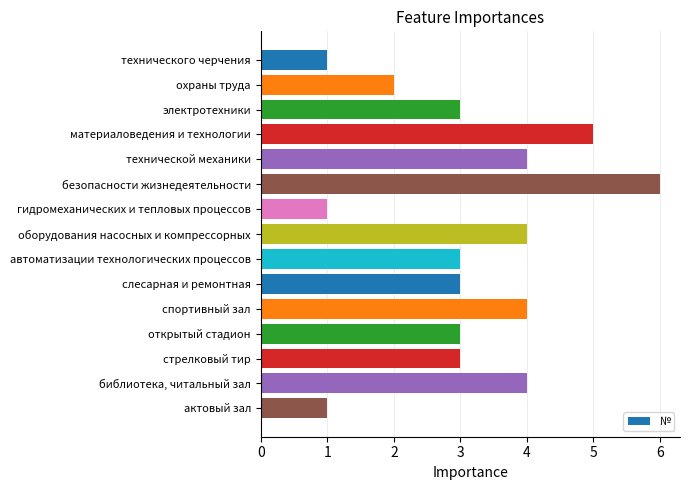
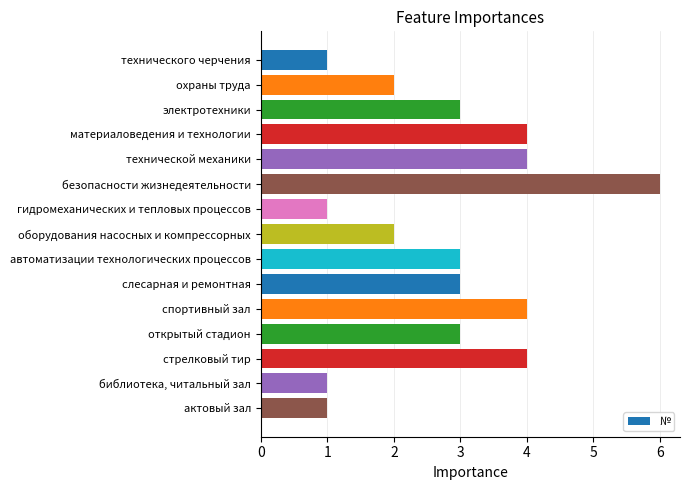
материаловедения и технологии: 5 -> 4
оборудования насосных и компрессорных: 4 -> 2
стрелковый тир: 3 -> 4
библиотека, читальный зал: 4 -> 1
